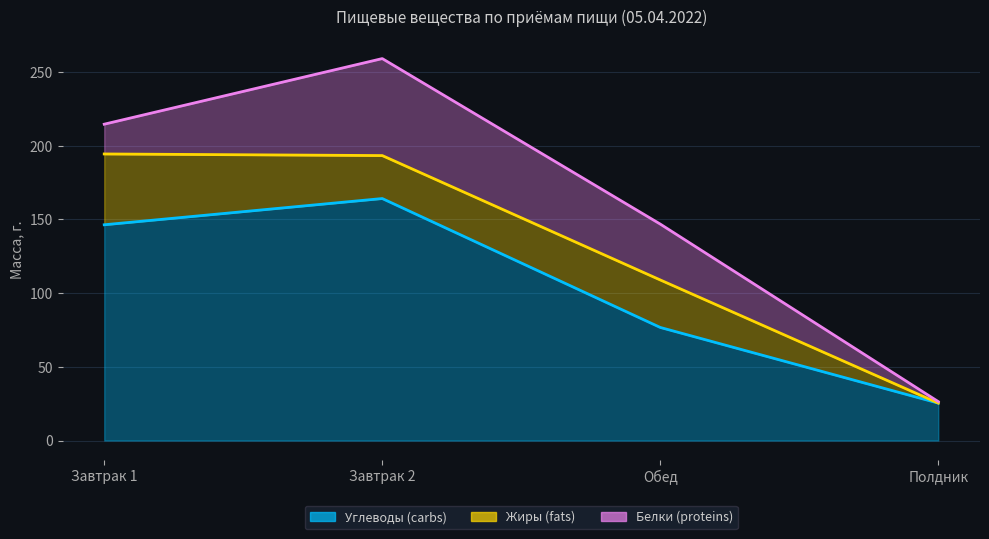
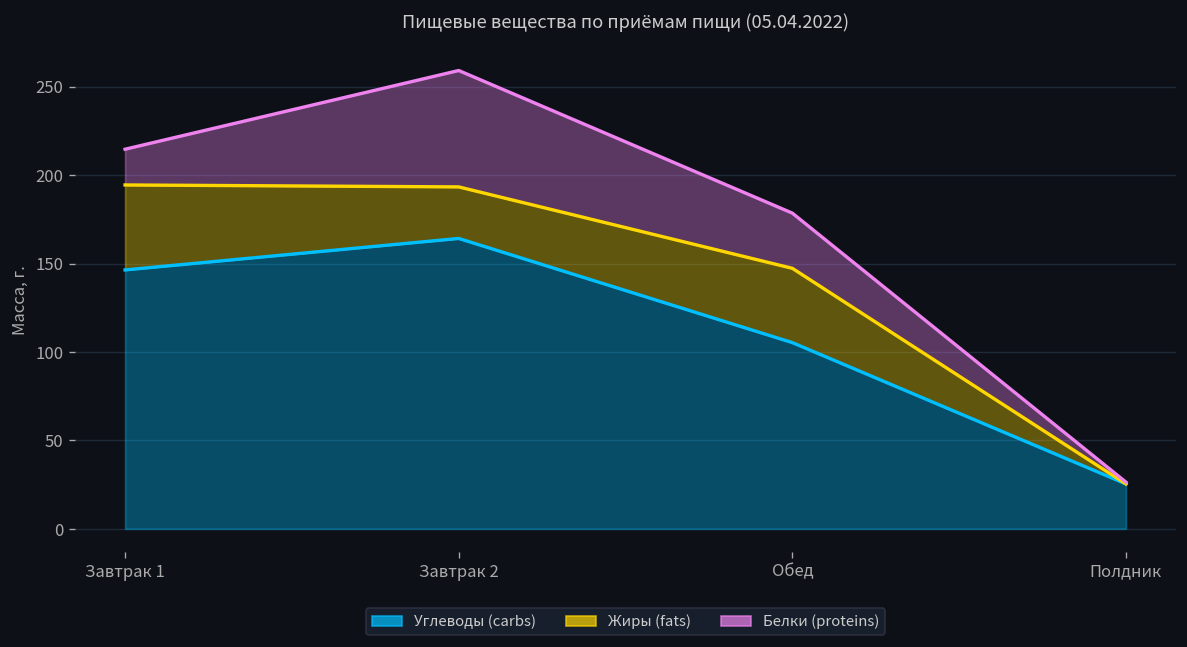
Углеводы (carbs), Обед: 77 -> 105
Жиры (fats), Обед: 32 -> 42
Белки (proteins), Обед: 38 -> 31
